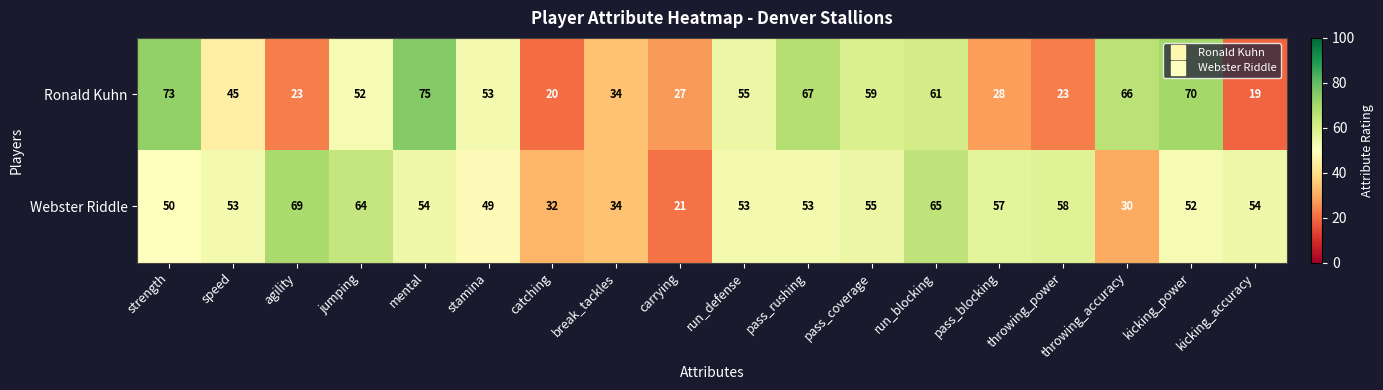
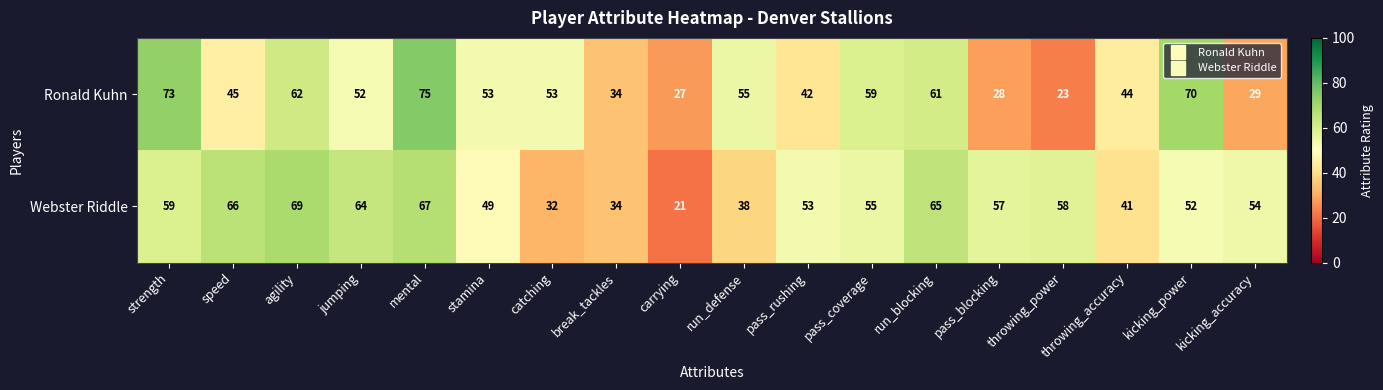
Ronald Kuhn, agility: 23 -> 62
Ronald Kuhn, catching: 20 -> 53
Ronald Kuhn, pass_rushing: 67 -> 42
Ronald Kuhn, throwing_accuracy: 66 -> 44
Ronald Kuhn, kicking_accuracy: 19 -> 29
Webster Riddle, strength: 50 -> 59
Webster Riddle, speed: 53 -> 66
Webster Riddle, mental: 54 -> 67
Webster Riddle, run_defense: 53 -> 38
Webster Riddle, throwing_accuracy: 30 -> 41
